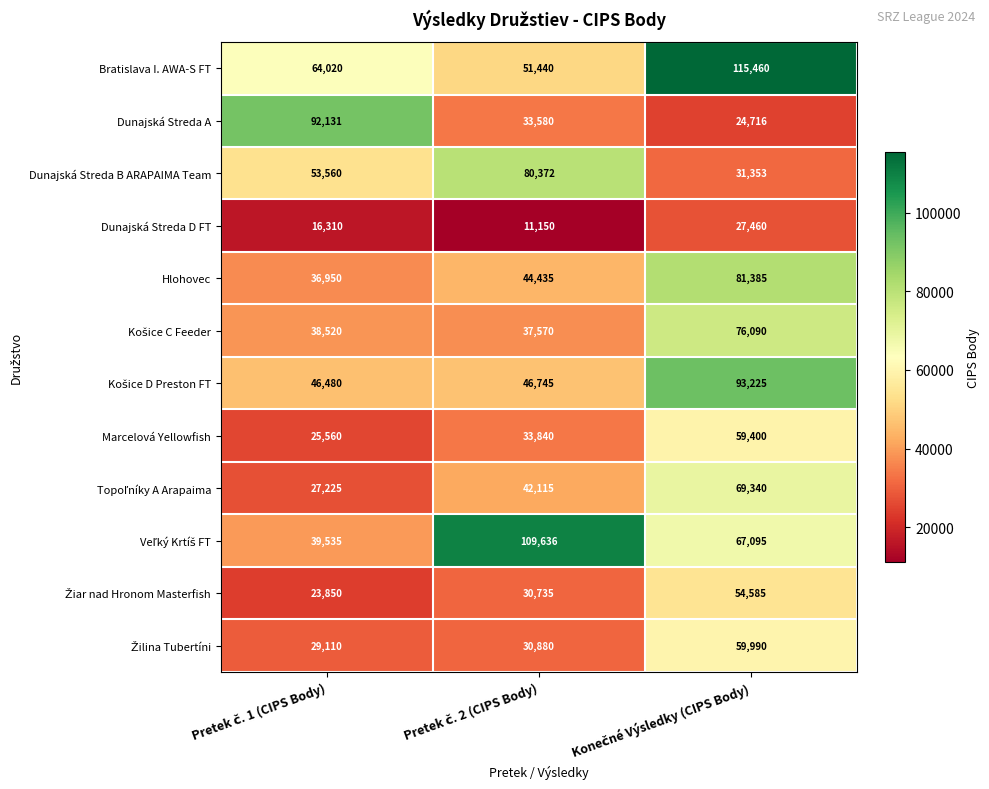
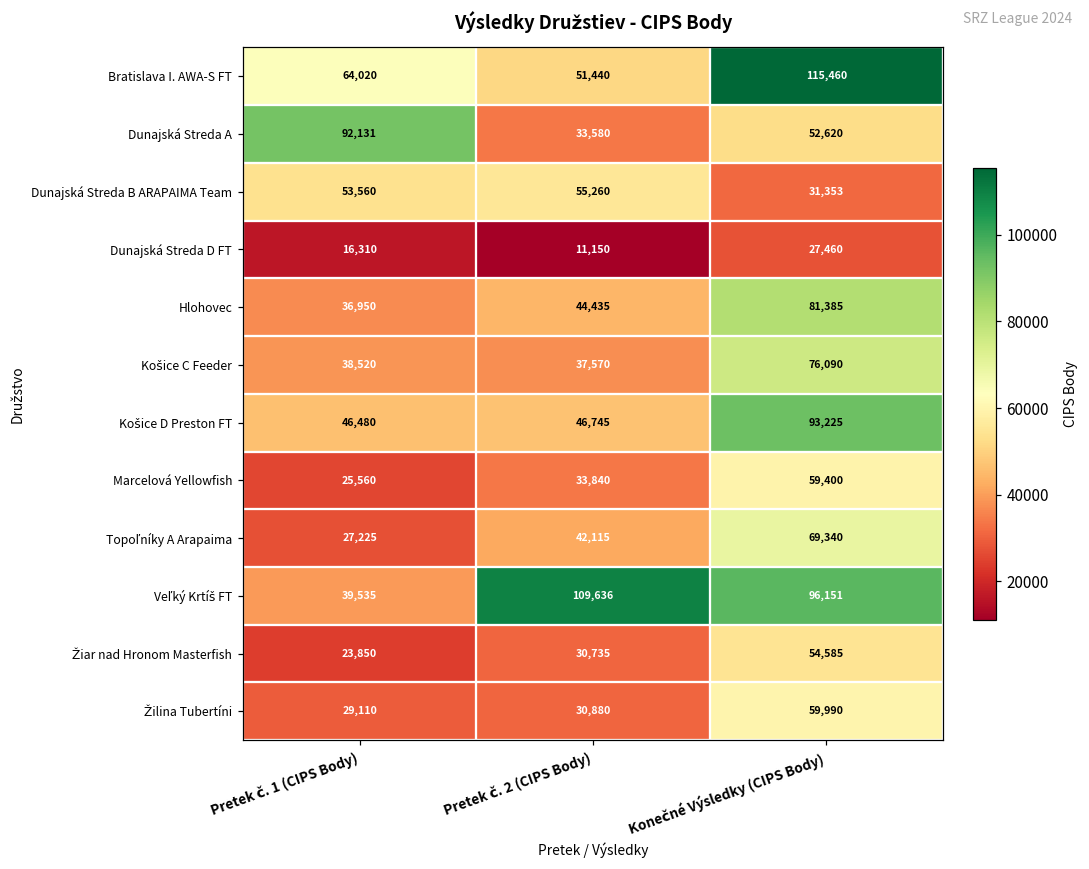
Dunajská Streda A, Konečné Výsledky (CIPS Body): 24,716 -> 52,620
Dunajská Streda B ARAPAIMA Team, Pretek č. 2 (CIPS Body): 80,372 -> 55,260
Veľký Krtíš FT, Konečné Výsledky (CIPS Body): 67,095 -> 96,151
